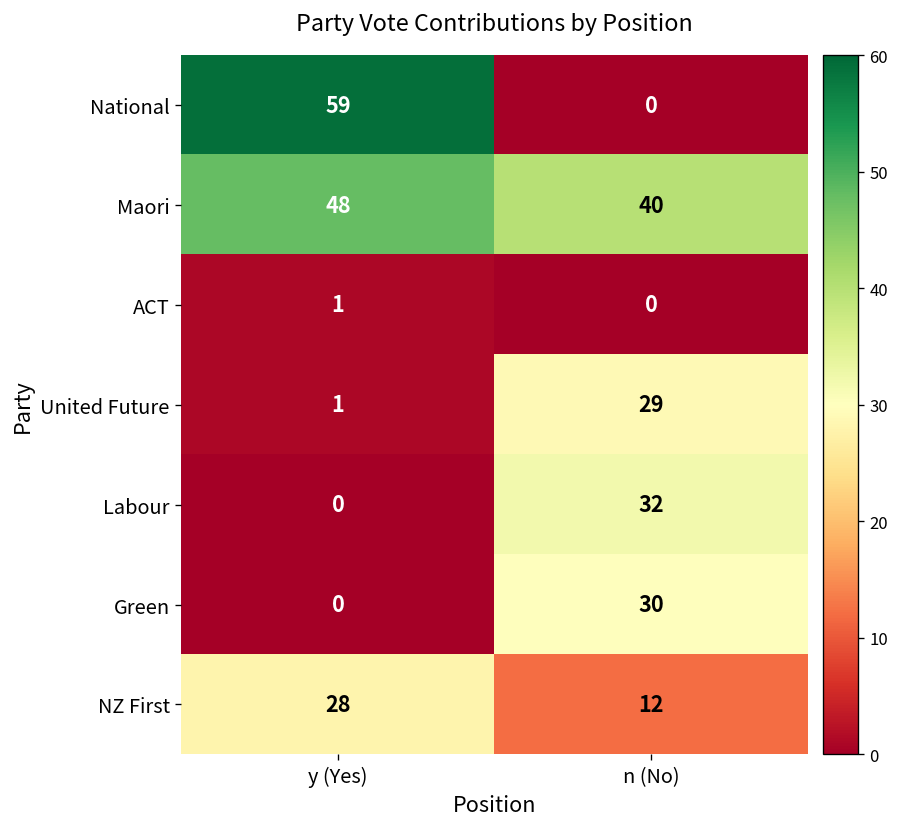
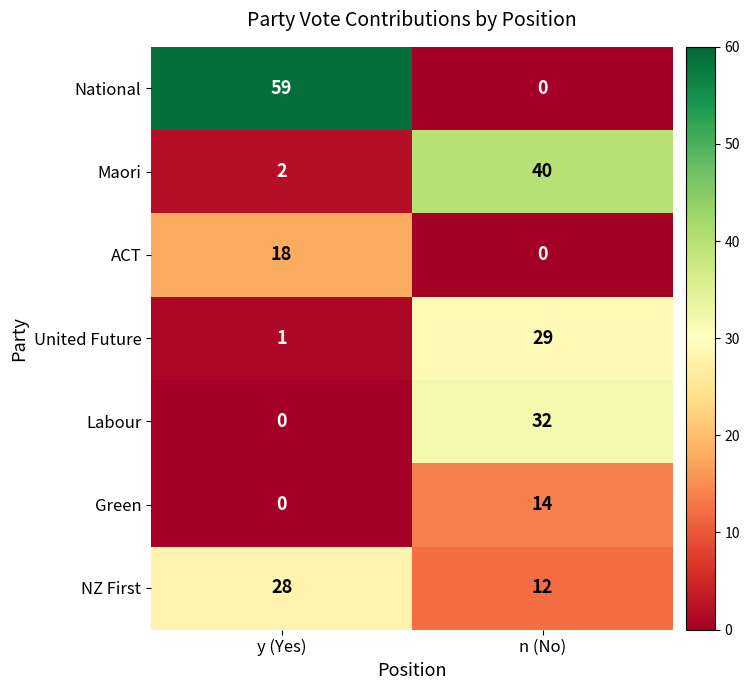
Maori, y (Yes): 48 -> 2
ACT, y (Yes): 1 -> 18
Green, n (No): 30 -> 14
